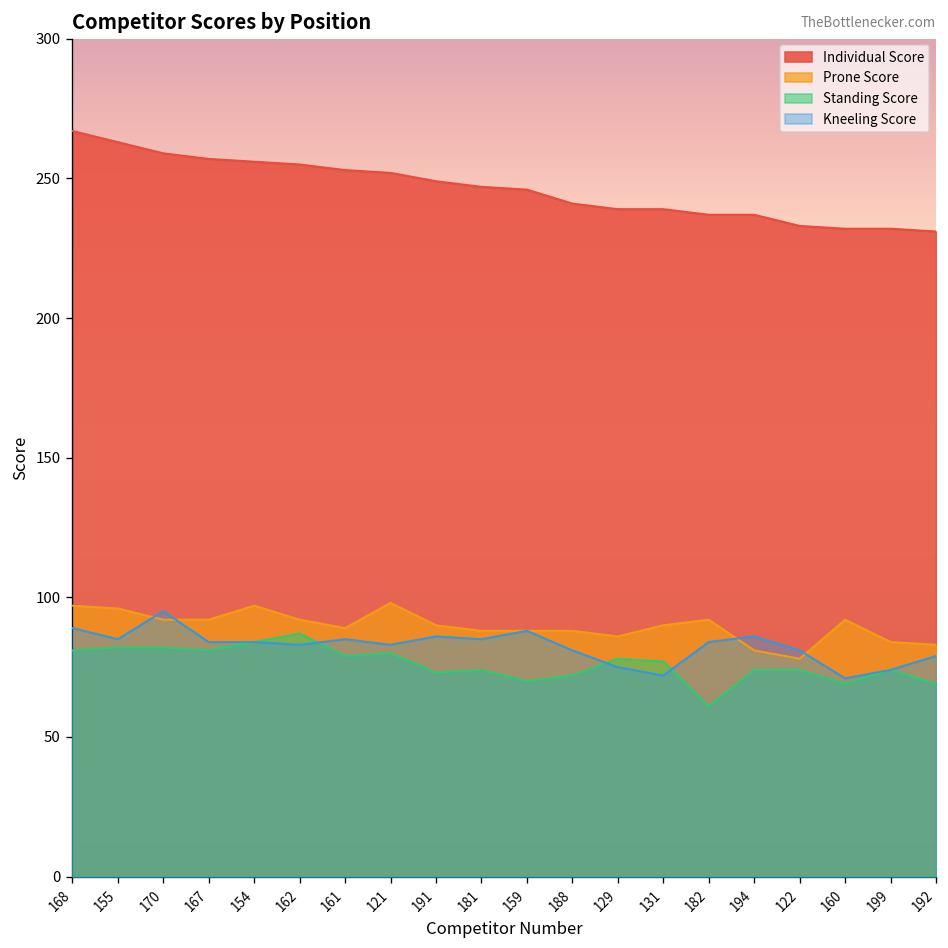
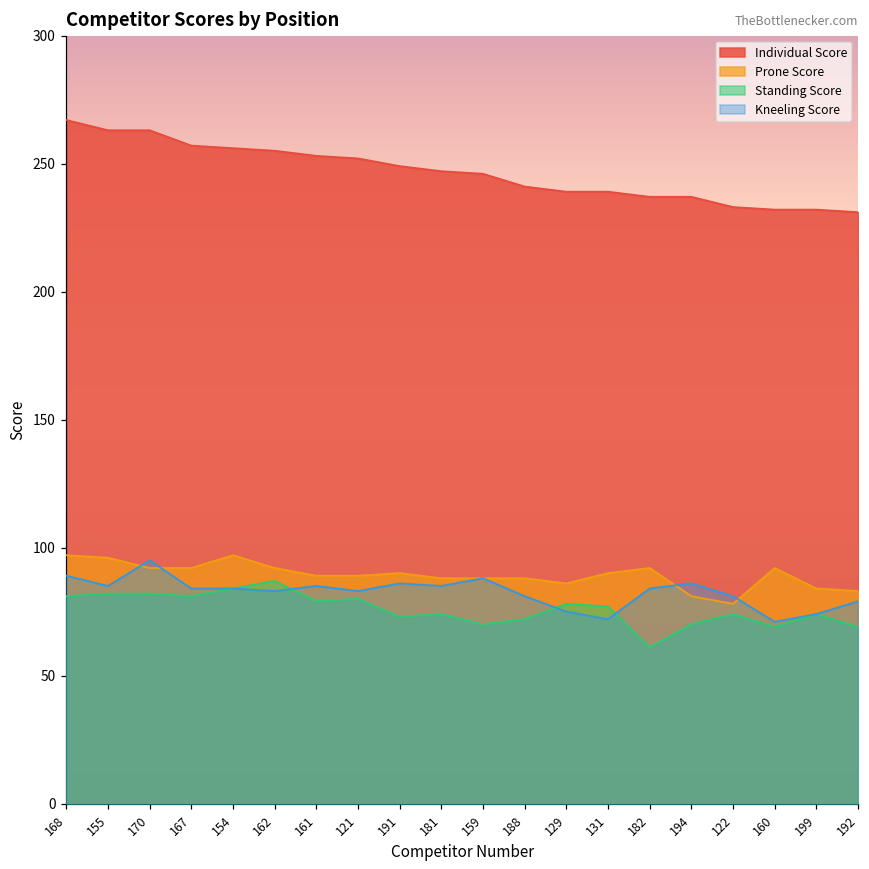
Individual Score, 170: 259 -> 263
Prone Score, 121: 98 -> 89
Standing Score, 194: 74 -> 70
